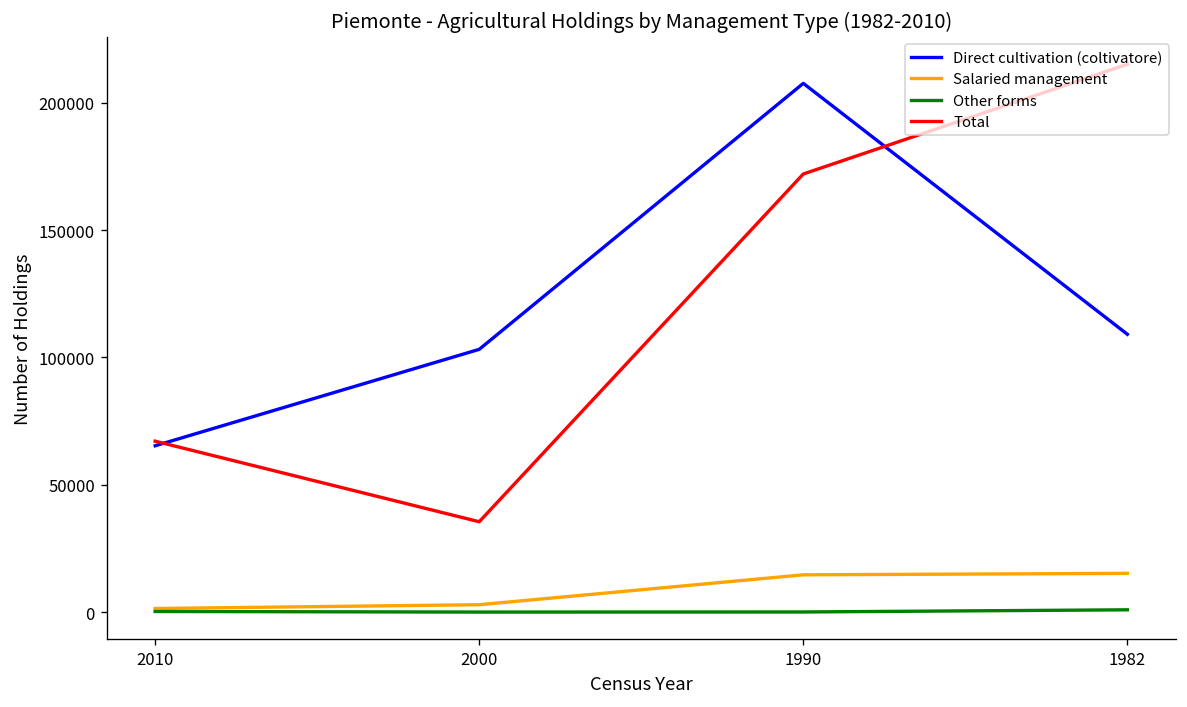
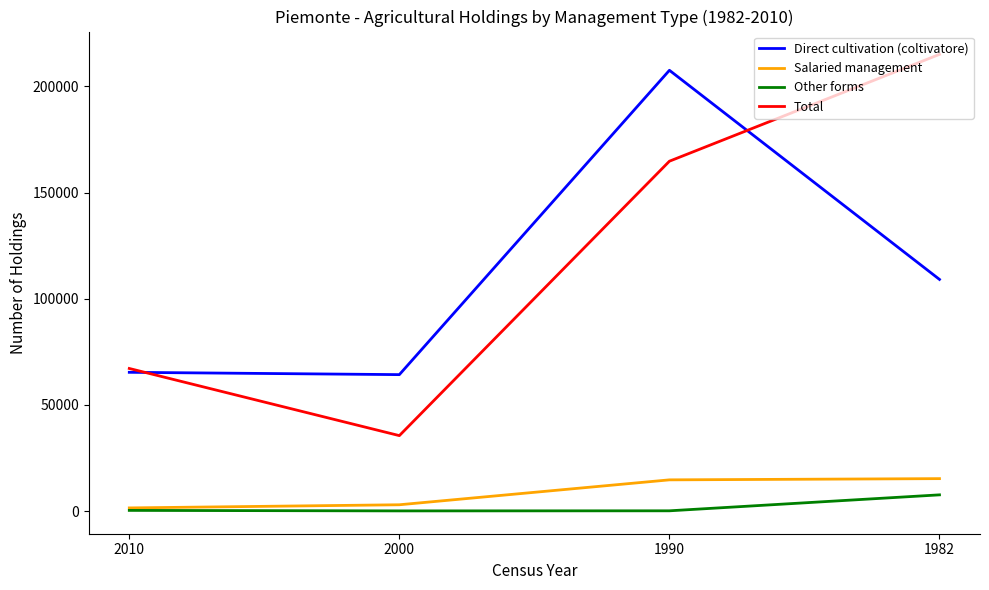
Direct cultivation (coltivatore), 2000: 103000 -> 64000
Total, 1990: 172000 -> 165000
Other forms, 1982: 1000 -> 8000
